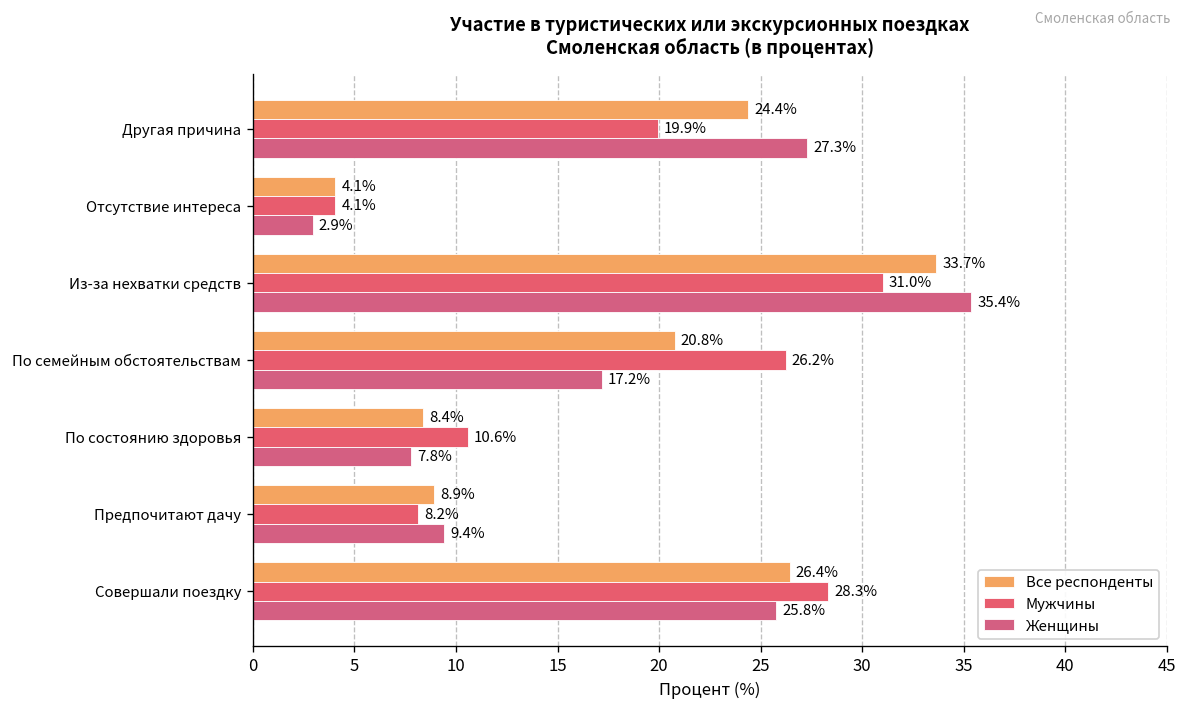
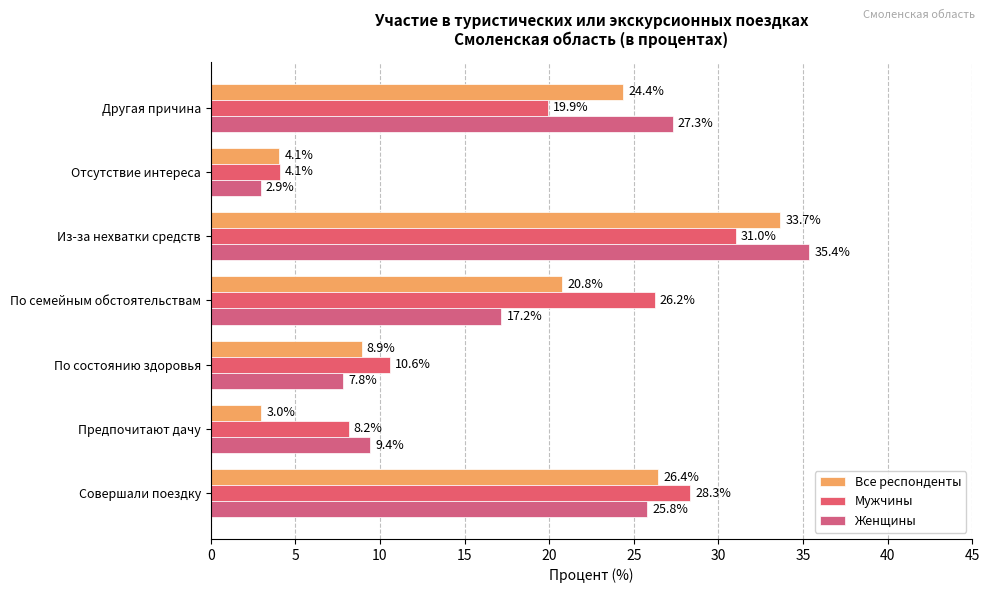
Все респонденты, По состоянию здоровья: 8.4% -> 8.9%
Все респонденты, Предпочитают дачу: 8.9% -> 3.0%
